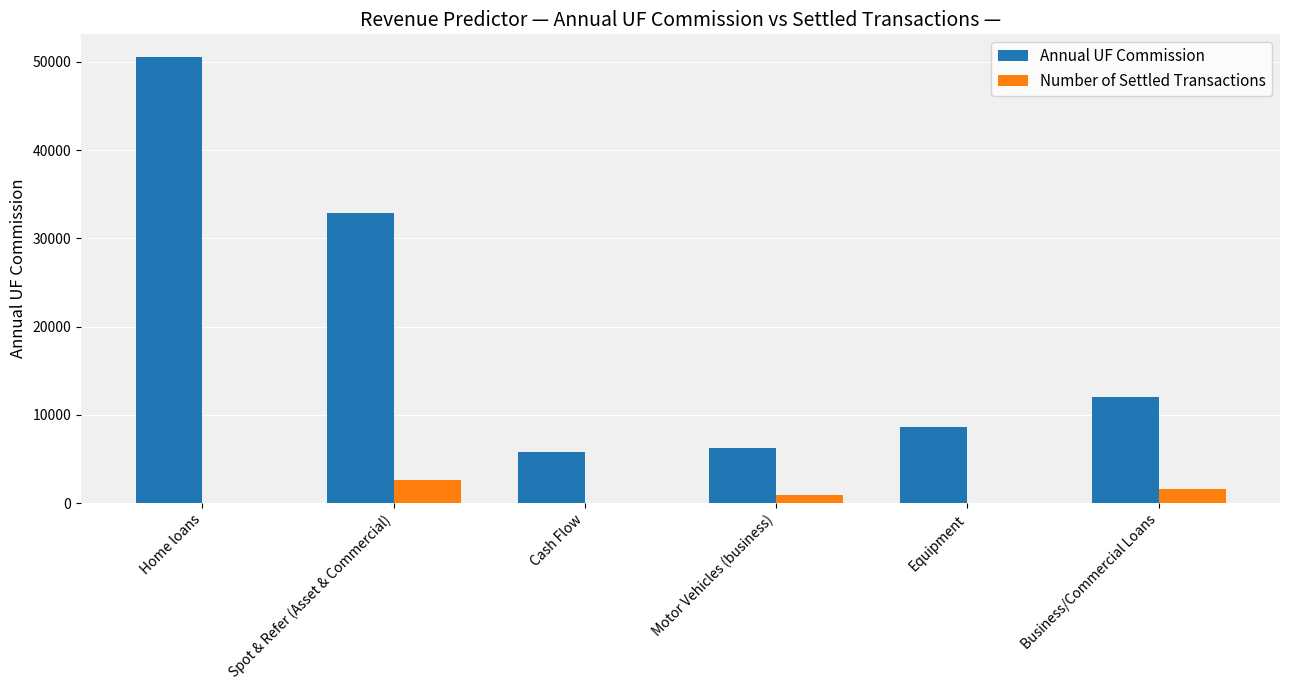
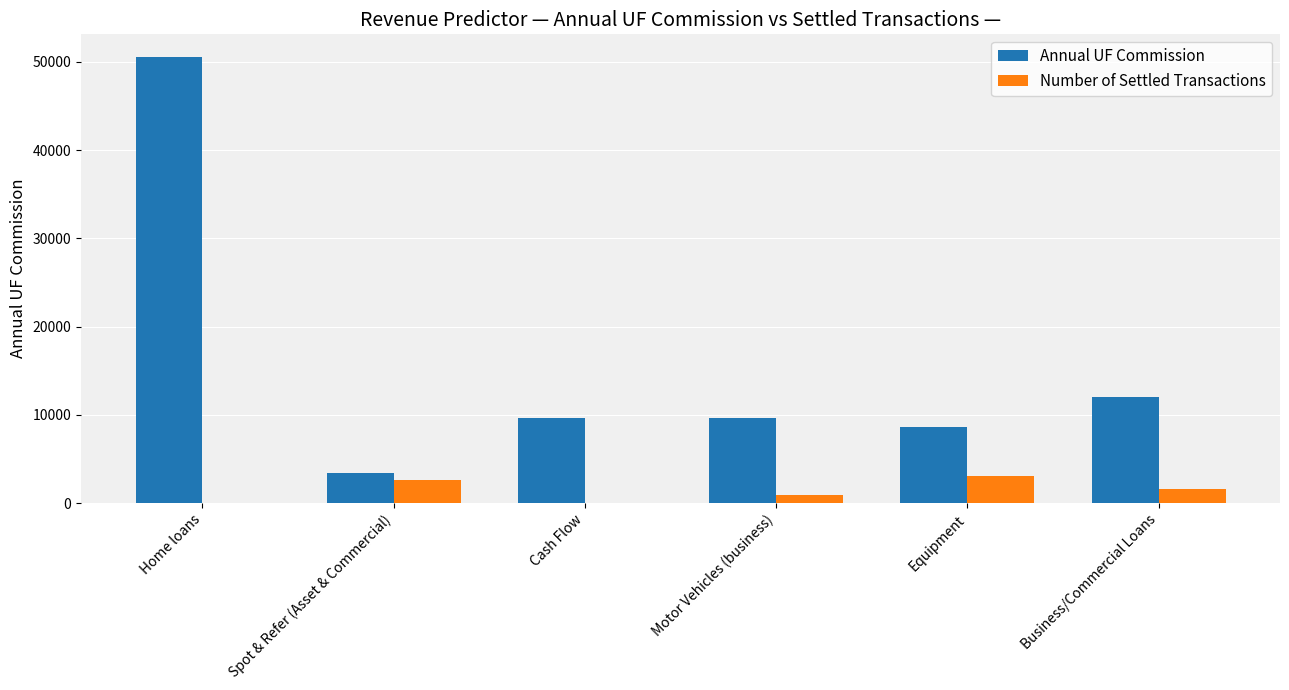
Annual UF Commission, Spot & Refer (Asset & Commercial): 33000 -> 3000
Annual UF Commission, Cash Flow: 6000 -> 10000
Annual UF Commission, Motor Vehicles (business): 6000 -> 10000
Number of Settled Transactions, Equipment: 0 -> 3000
